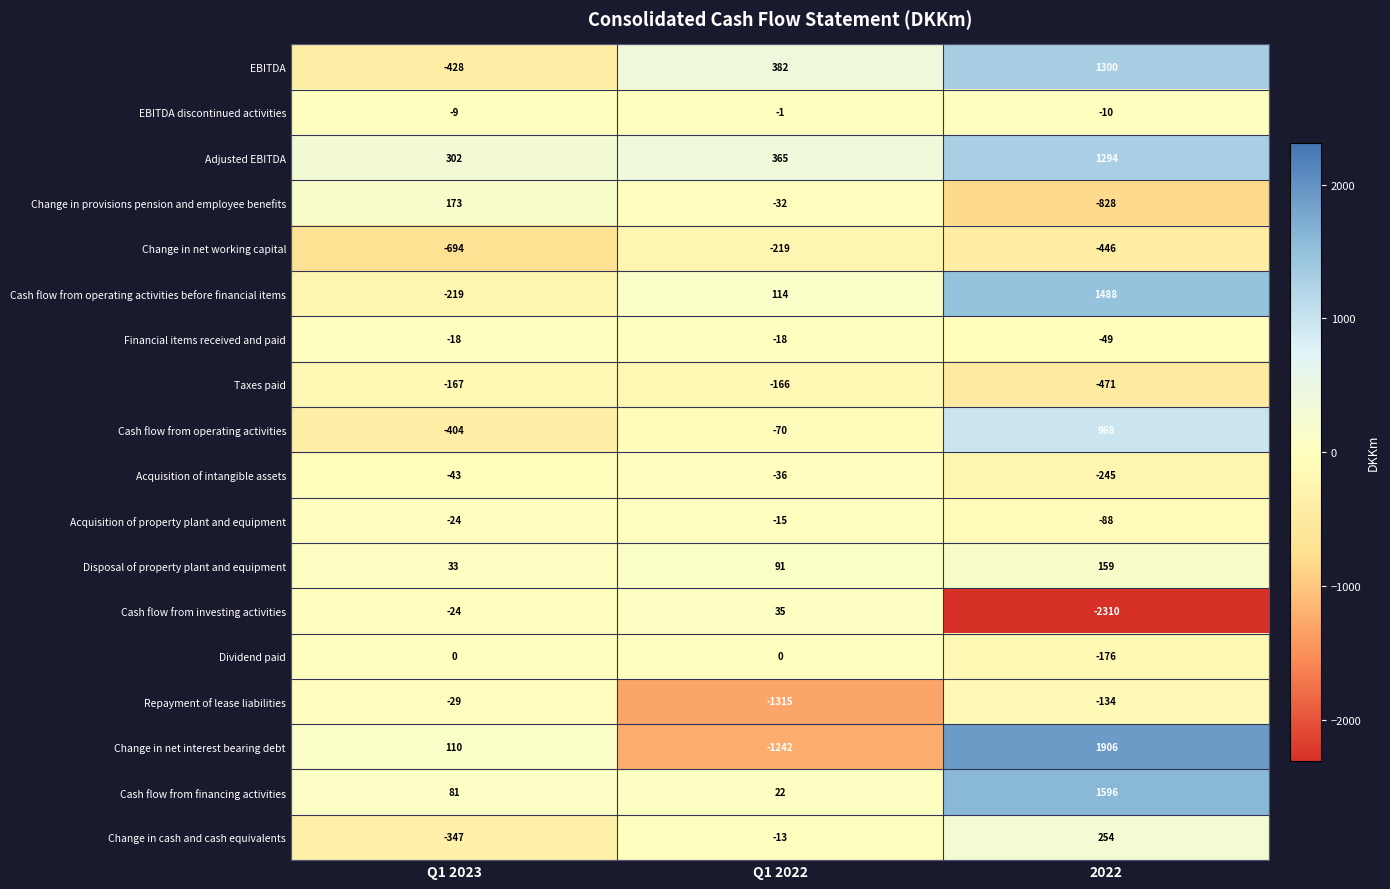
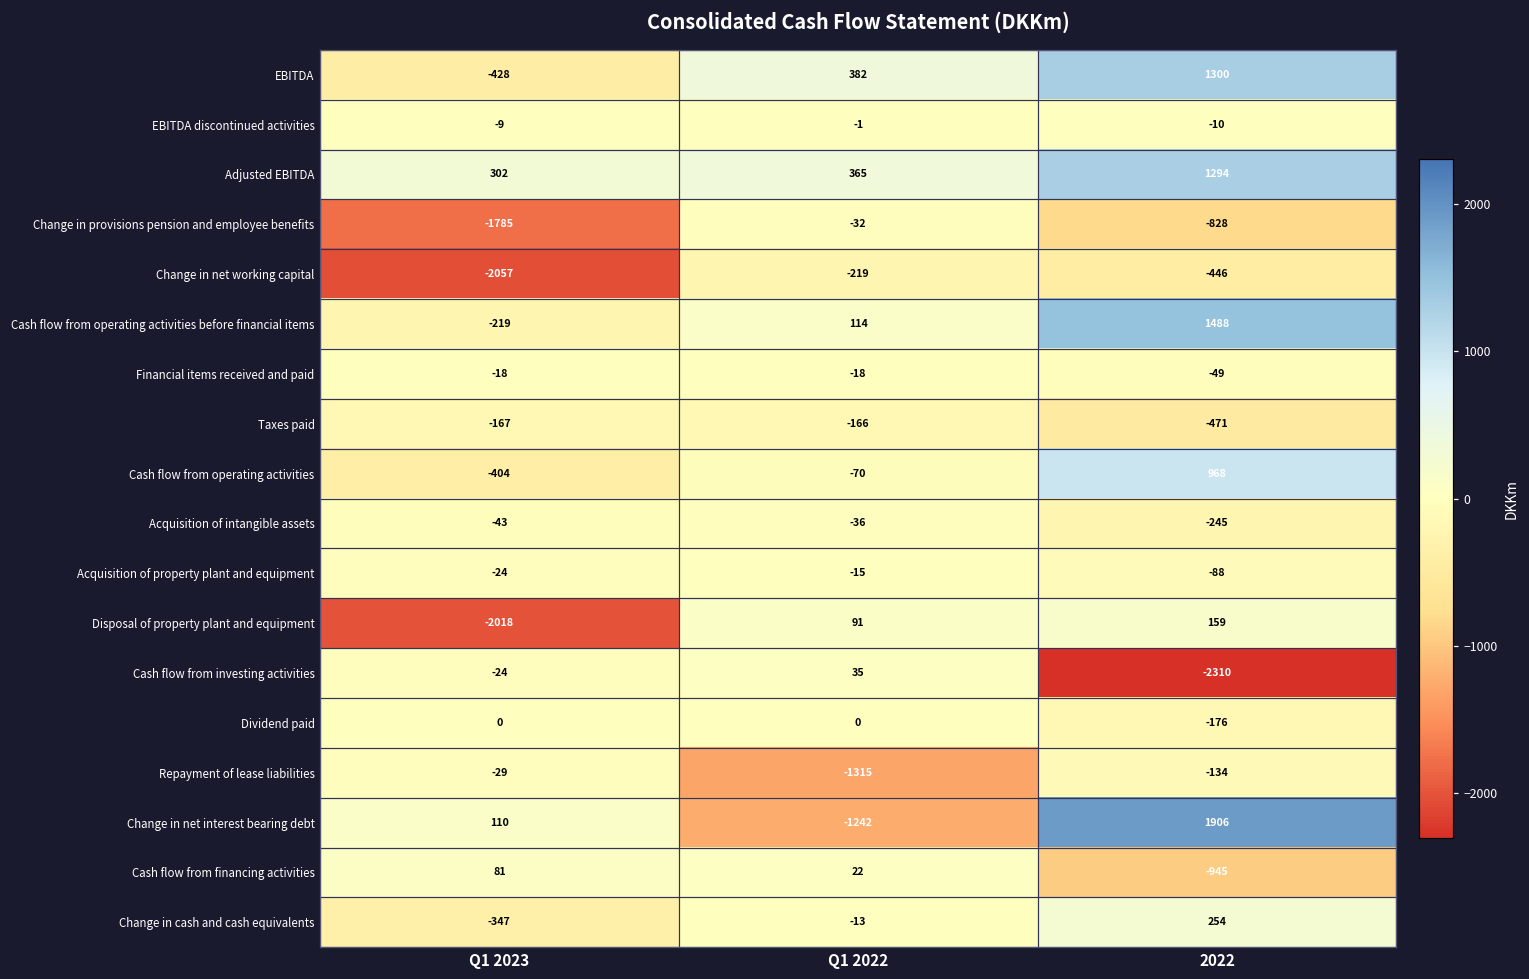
Change in provisions pension and employee benefits, Q1 2023: 173 -> -1785
Change in net working capital, Q1 2023: -694 -> -2057
Disposal of property plant and equipment, Q1 2023: 33 -> -2018
Cash flow from financing activities, 2022: 1596 -> -945
